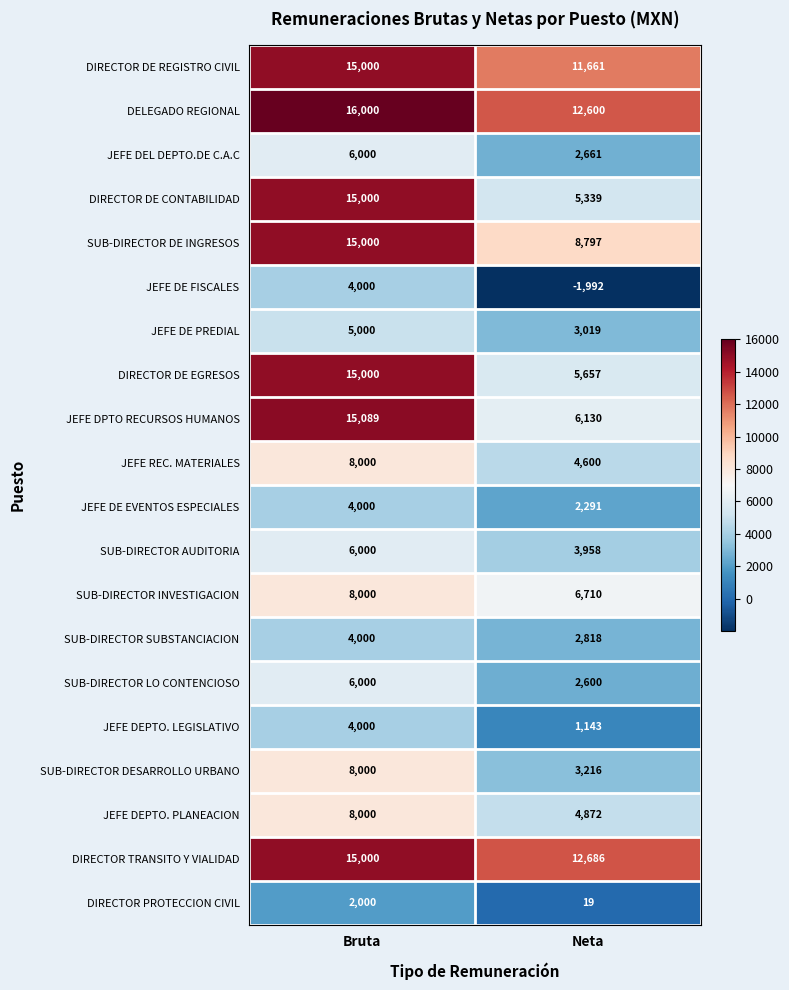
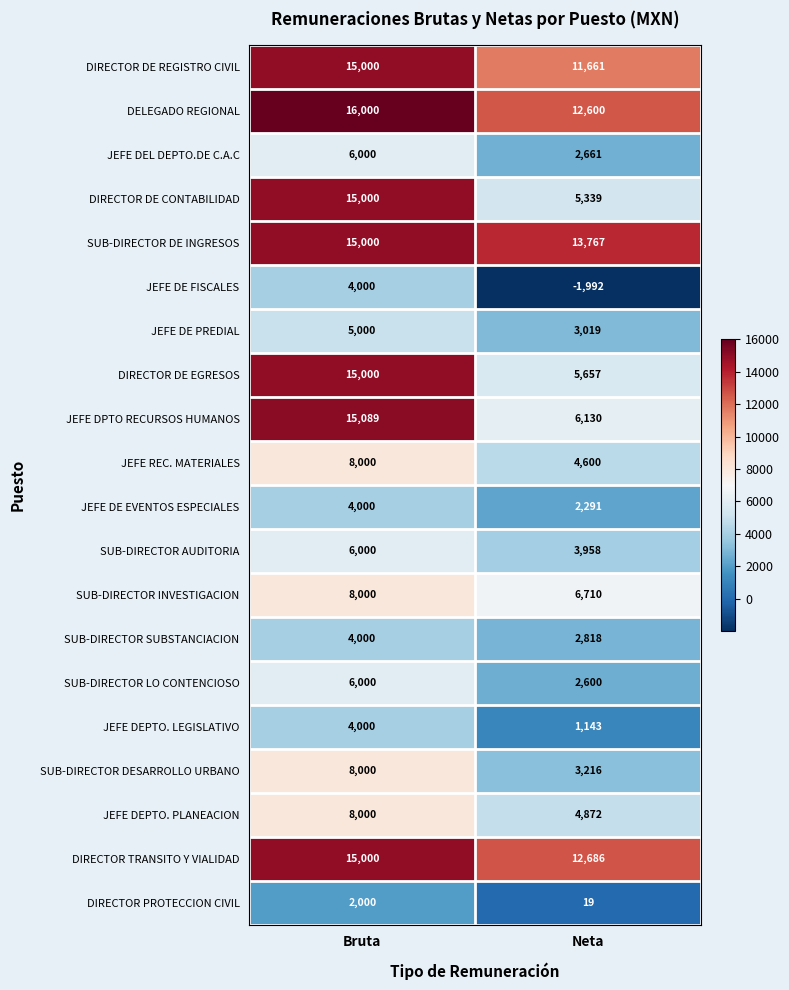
SUB-DIRECTOR DE INGRESOS, Neta: 8,797 -> 13,767
